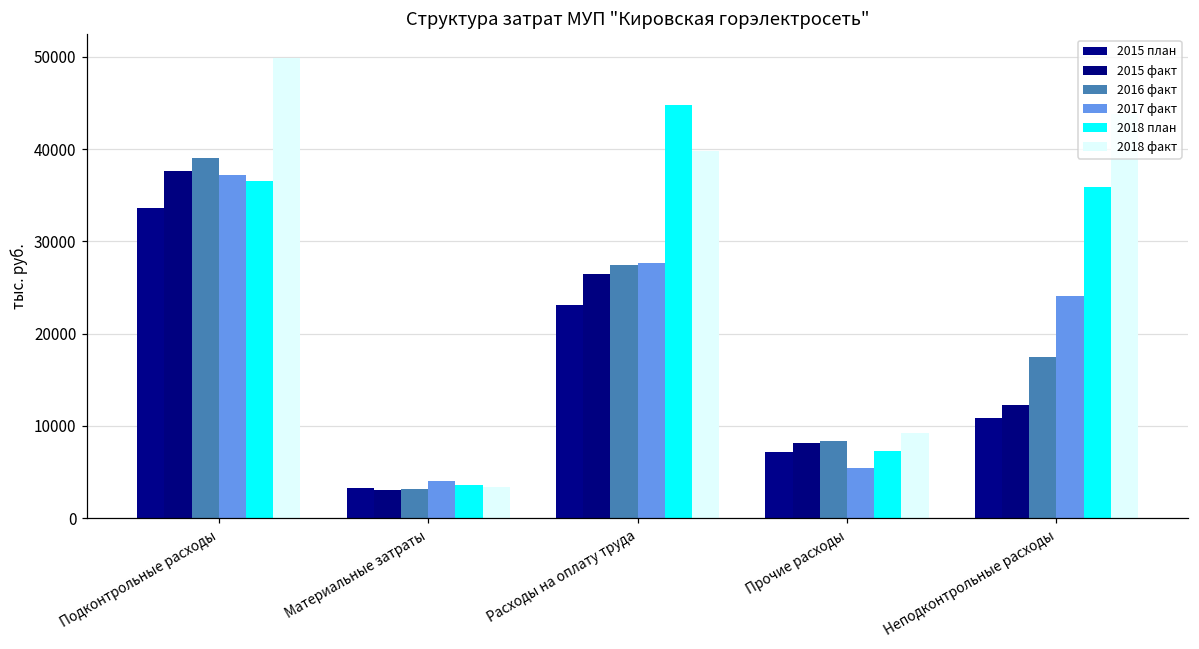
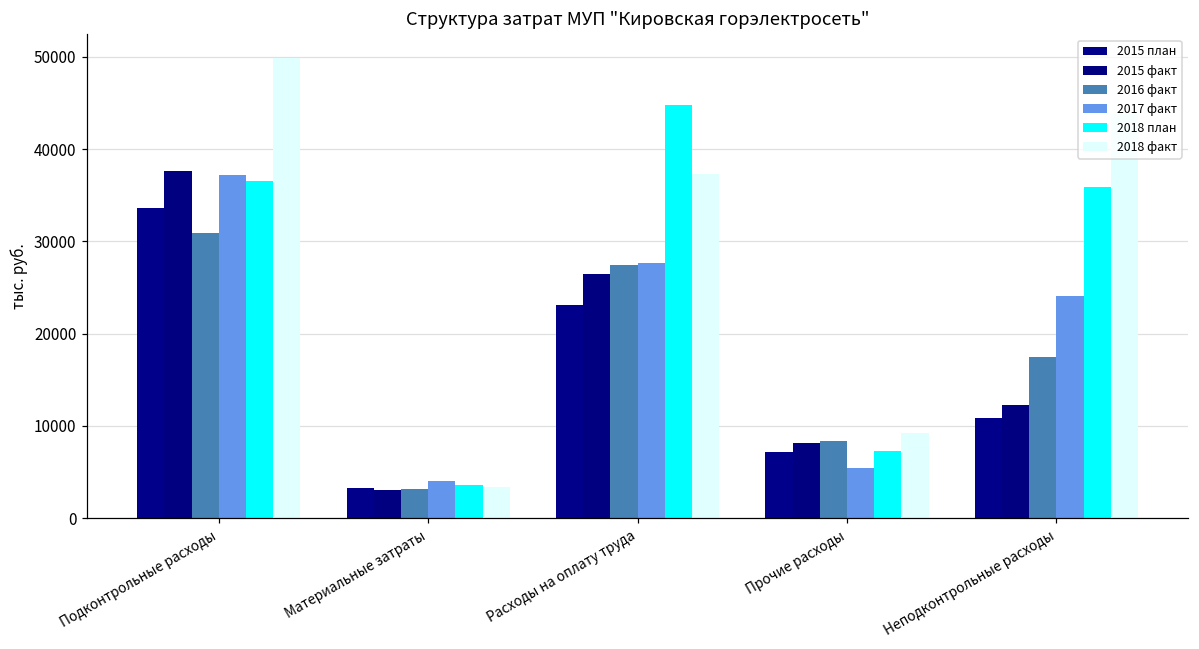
2016 факт, Подконтрольные расходы: 39000 -> 31000
2018 факт, Расходы на оплату труда: 40000 -> 37000
